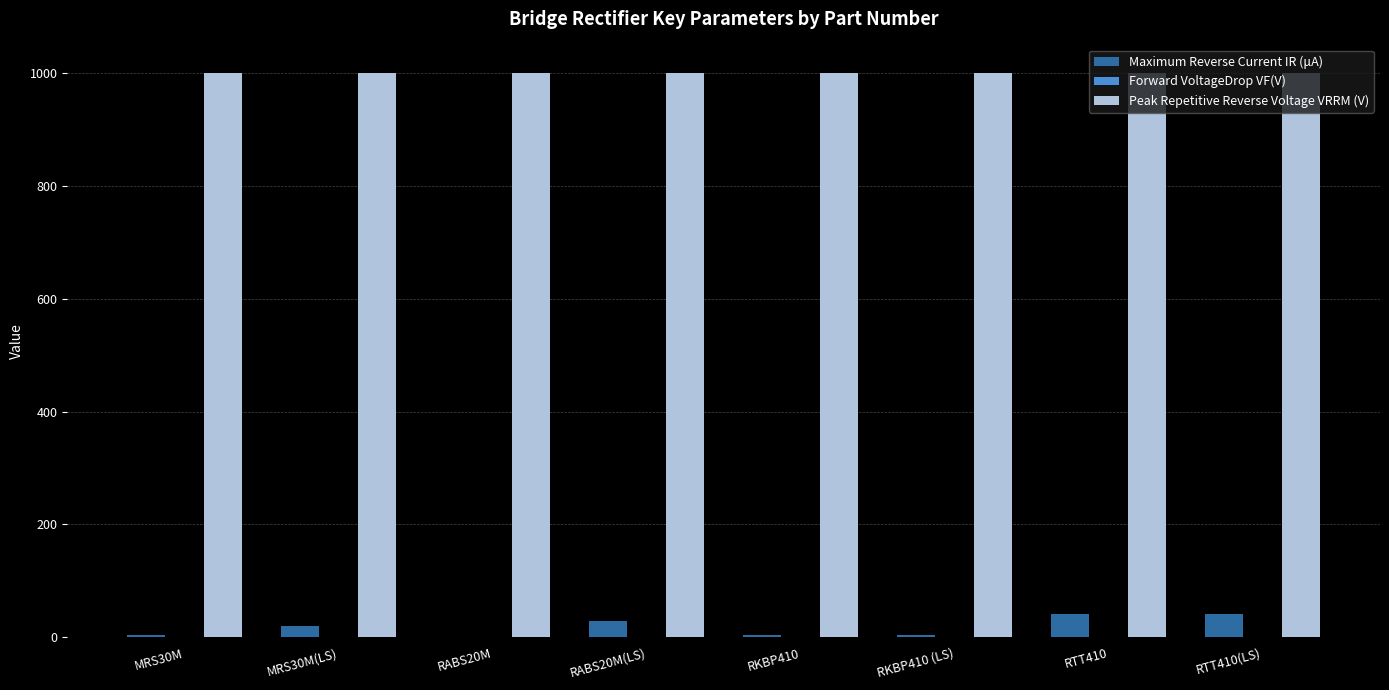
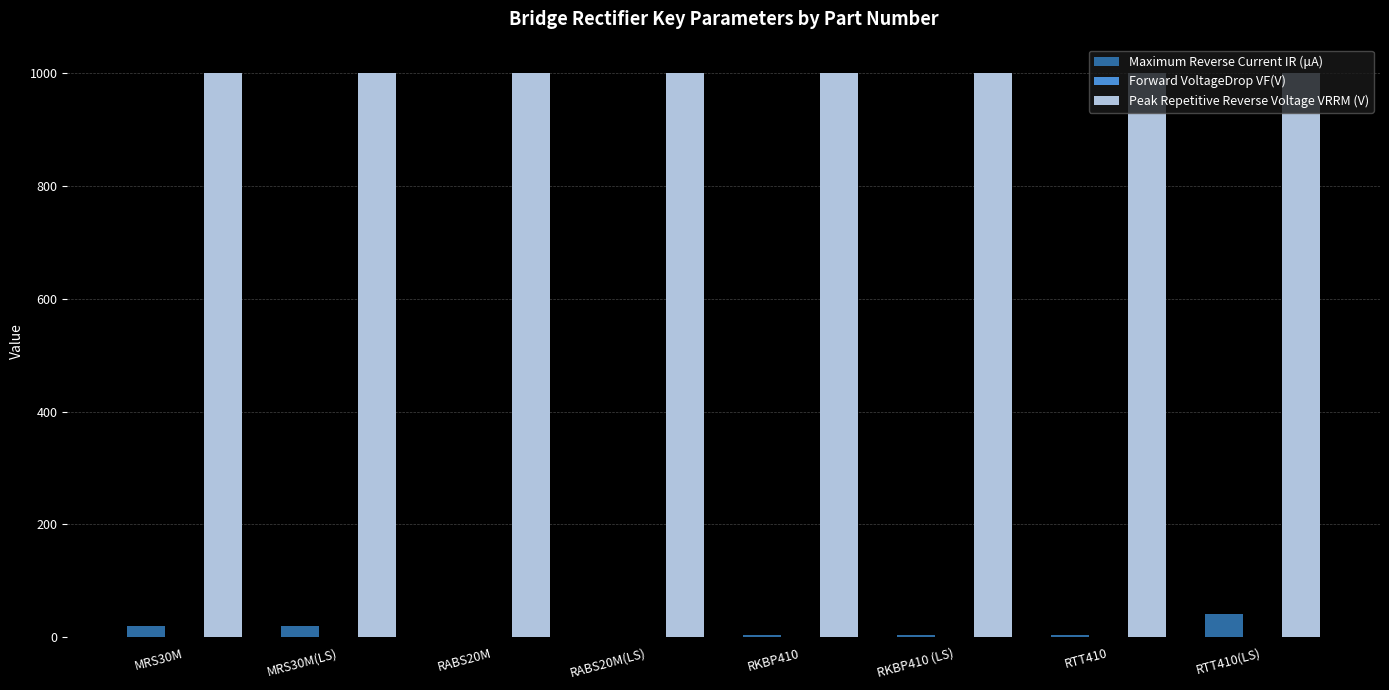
Maximum Reverse Current IR (μA), MRS30M: 10 -> 20
Maximum Reverse Current IR (μA), RABS20M(LS): 30 -> 0
Maximum Reverse Current IR (μA), RTT410: 40 -> 10
